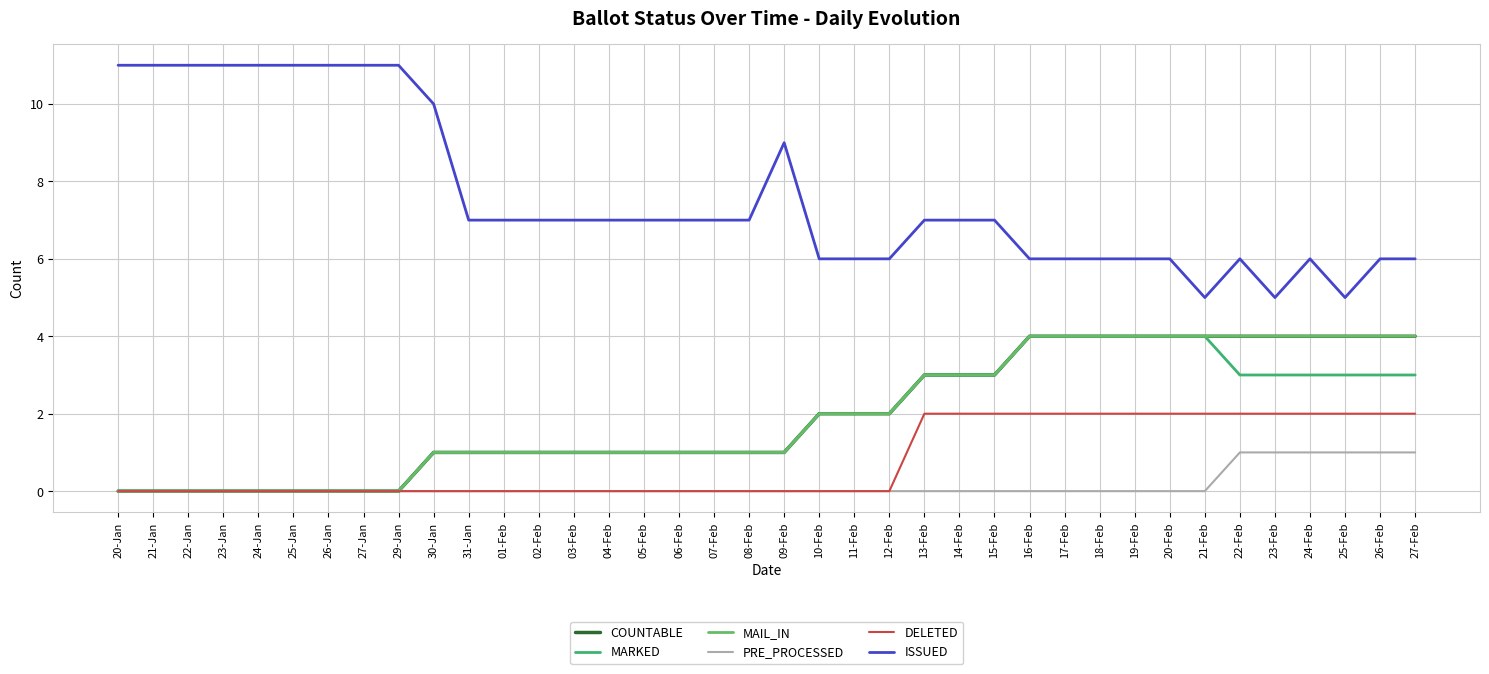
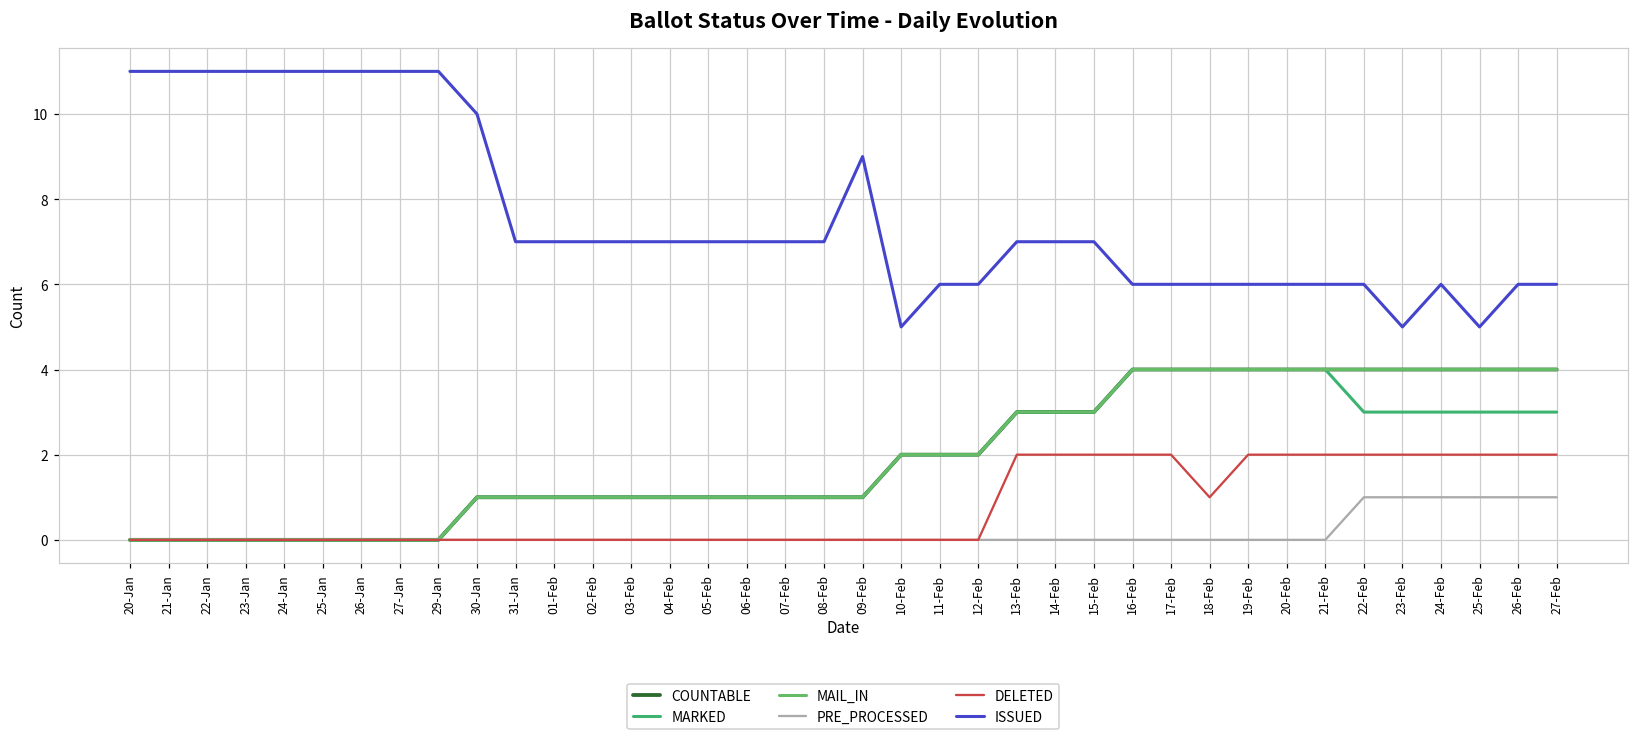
ISSUED, 10-Feb: 6 -> 5
DELETED, 18-Feb: 2 -> 1
ISSUED, 21-Feb: 5 -> 6
